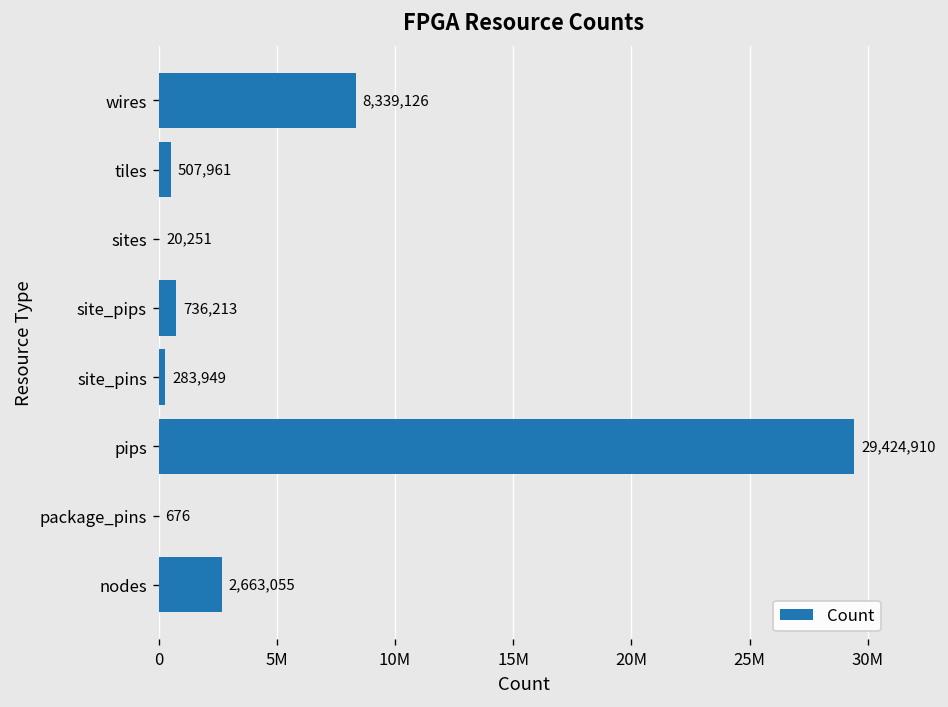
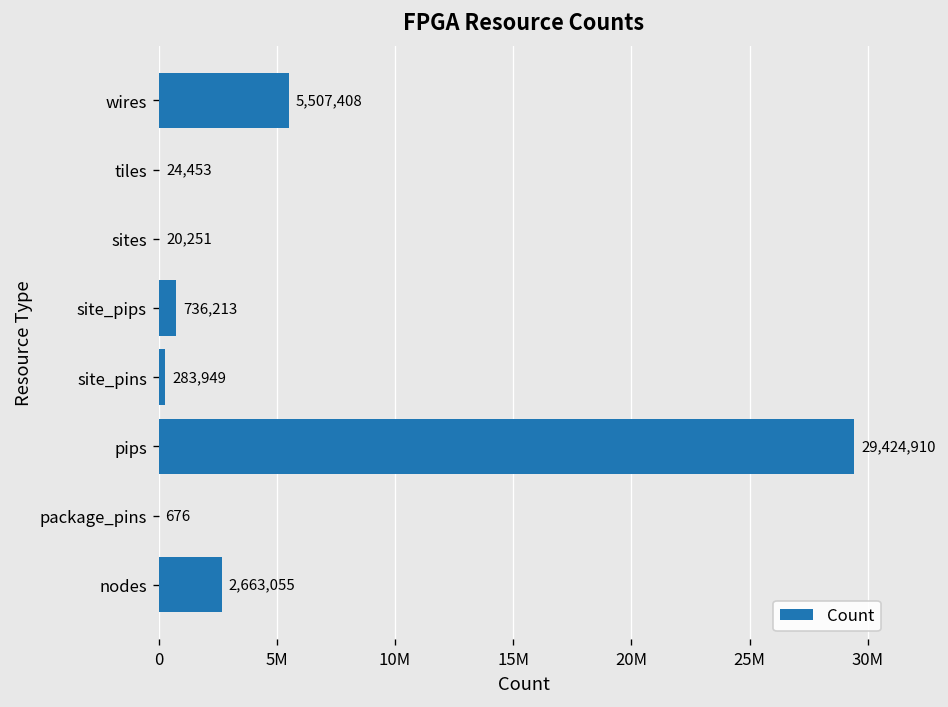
wires: 8,339,126 -> 5,507,408
tiles: 507,961 -> 24,453
